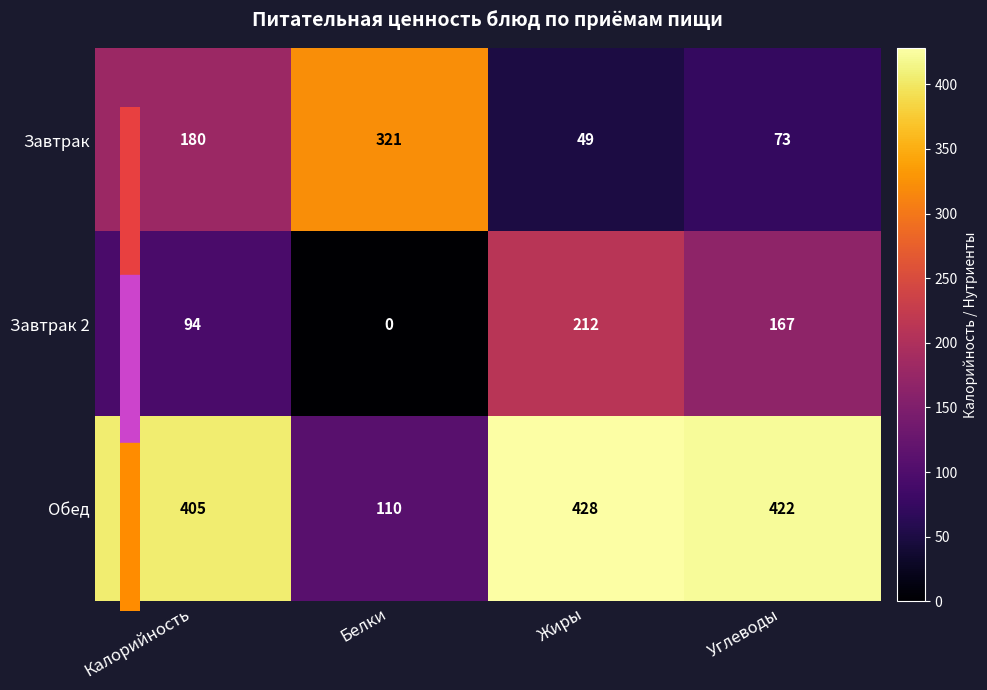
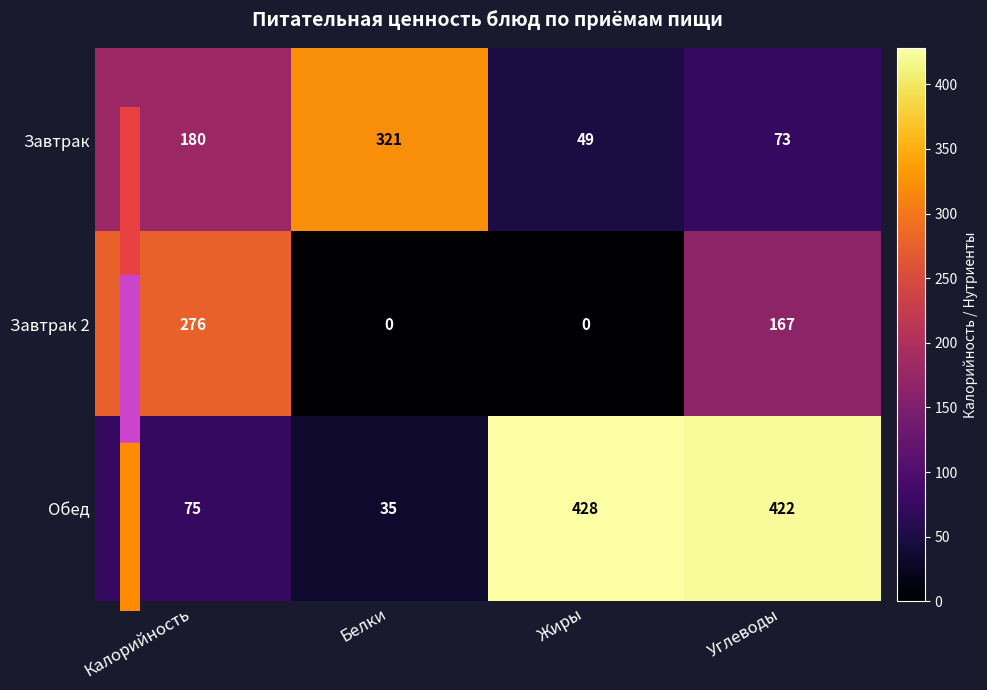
Завтрак 2, Калорийность: 94 -> 276
Завтрак 2, Жиры: 212 -> 0
Обед, Калорийность: 405 -> 75
Обед, Белки: 110 -> 35
